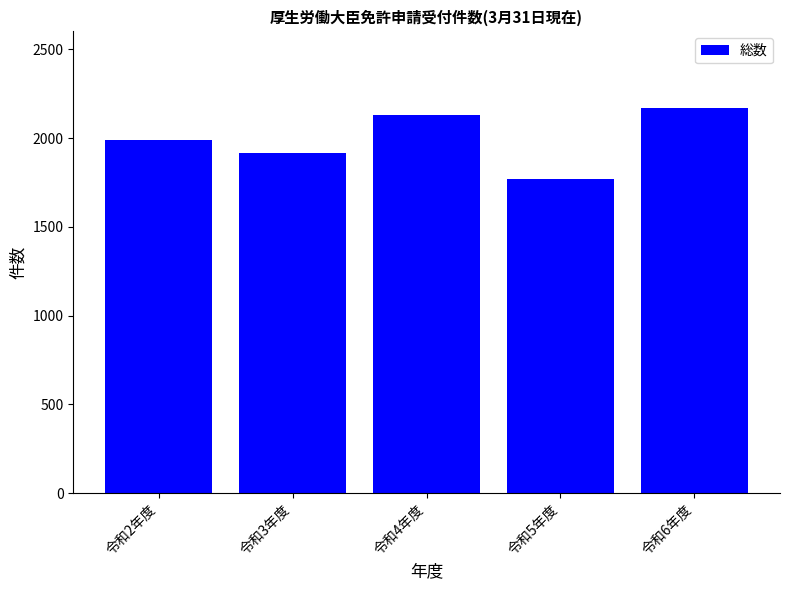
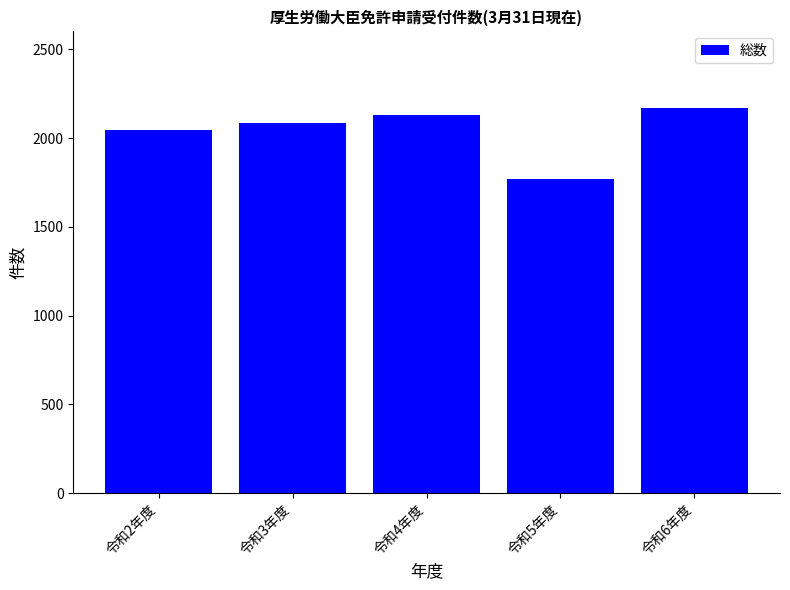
令和2年度: 1990 -> 2050
令和3年度: 1920 -> 2090
